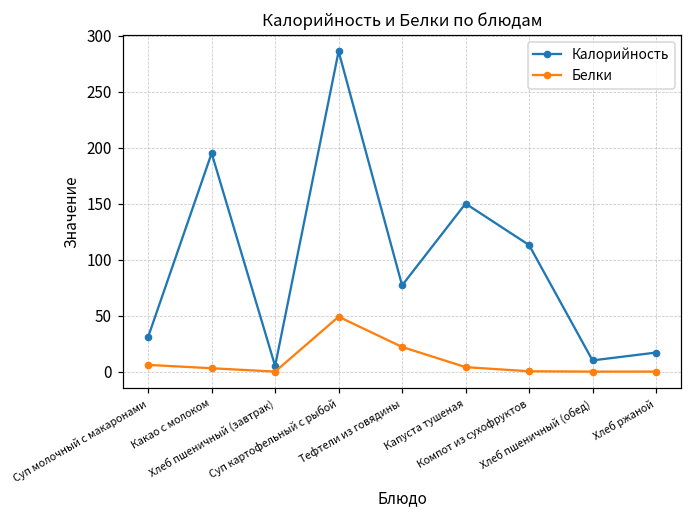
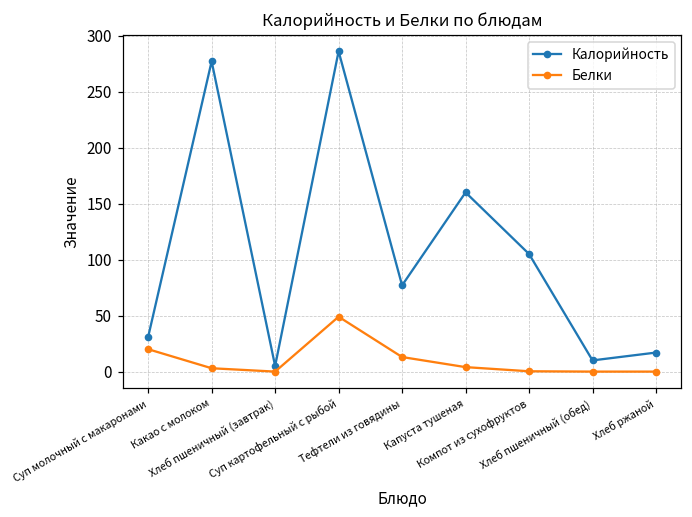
Белки, Суп молочный с макаронами: 6 -> 20
Калорийность, Какао с молоком: 195 -> 277
Белки, Тефтели из говядины: 22 -> 13
Калорийность, Капуста тушеная: 150 -> 160
Калорийность, Компот из сухофруктов: 113 -> 105
